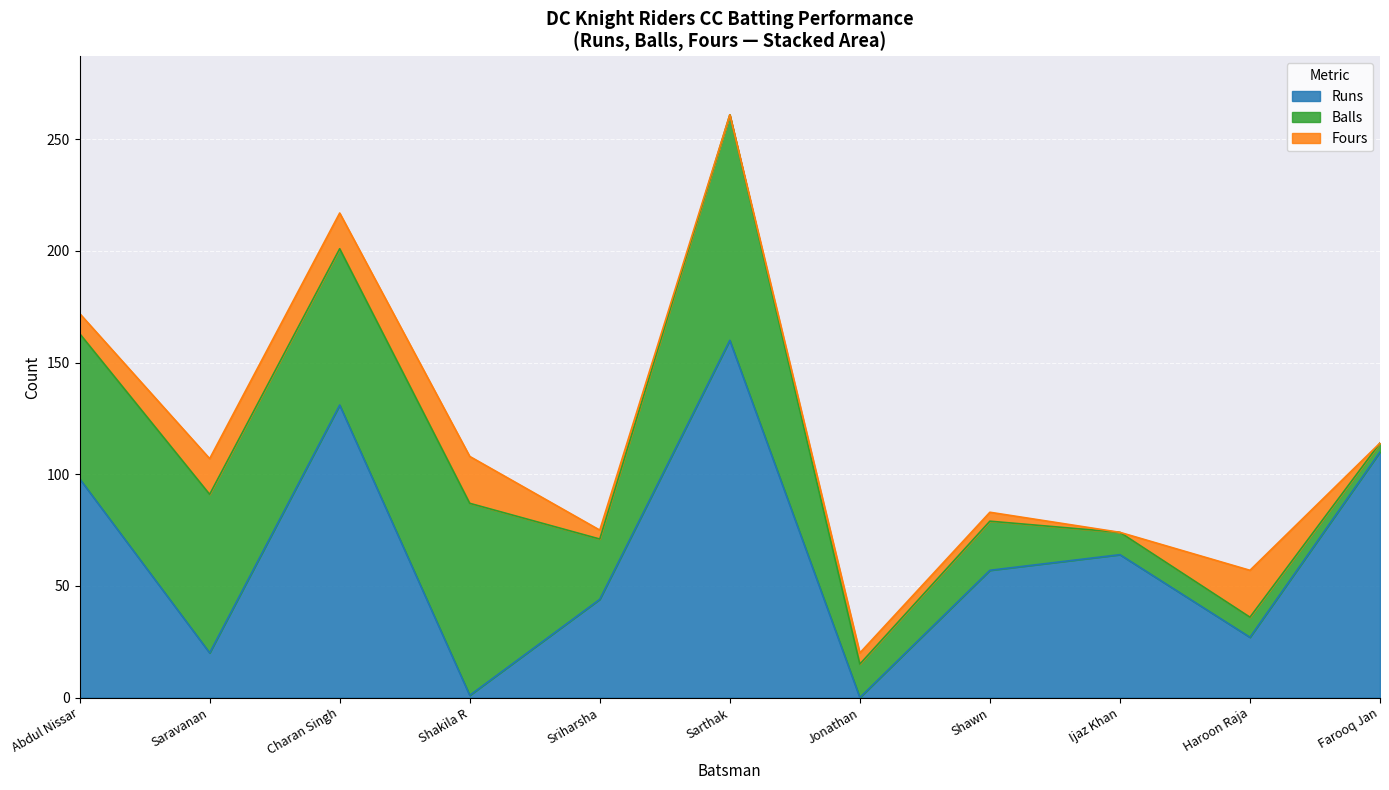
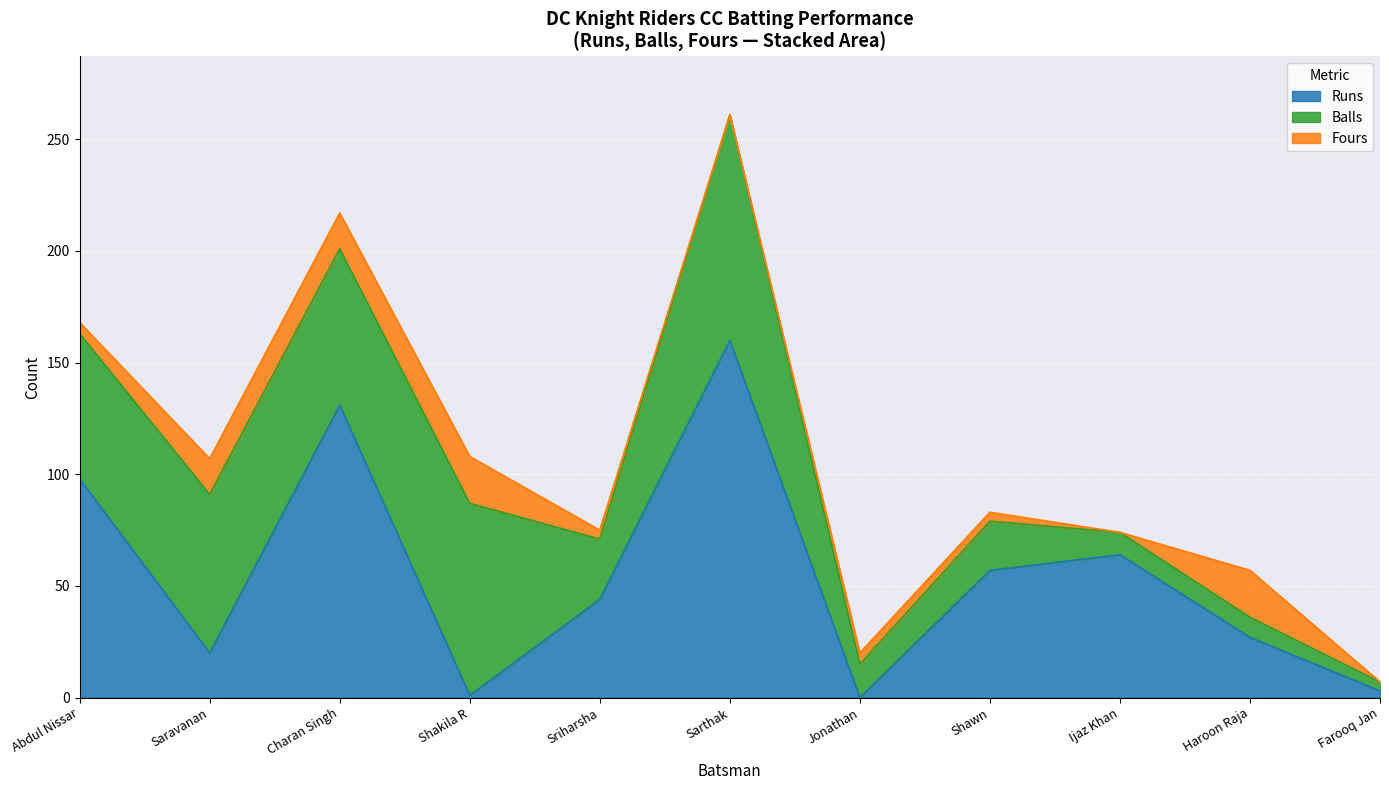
Fours, Abdul Nissar: 9 -> 5
Runs, Farooq Jan: 110 -> 3
